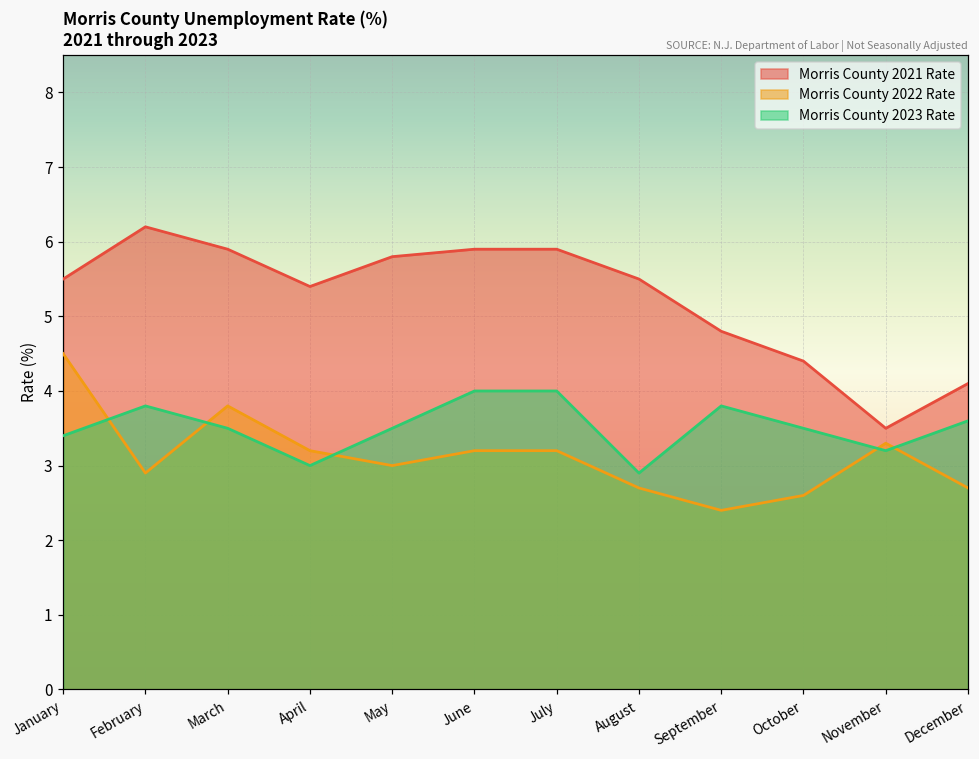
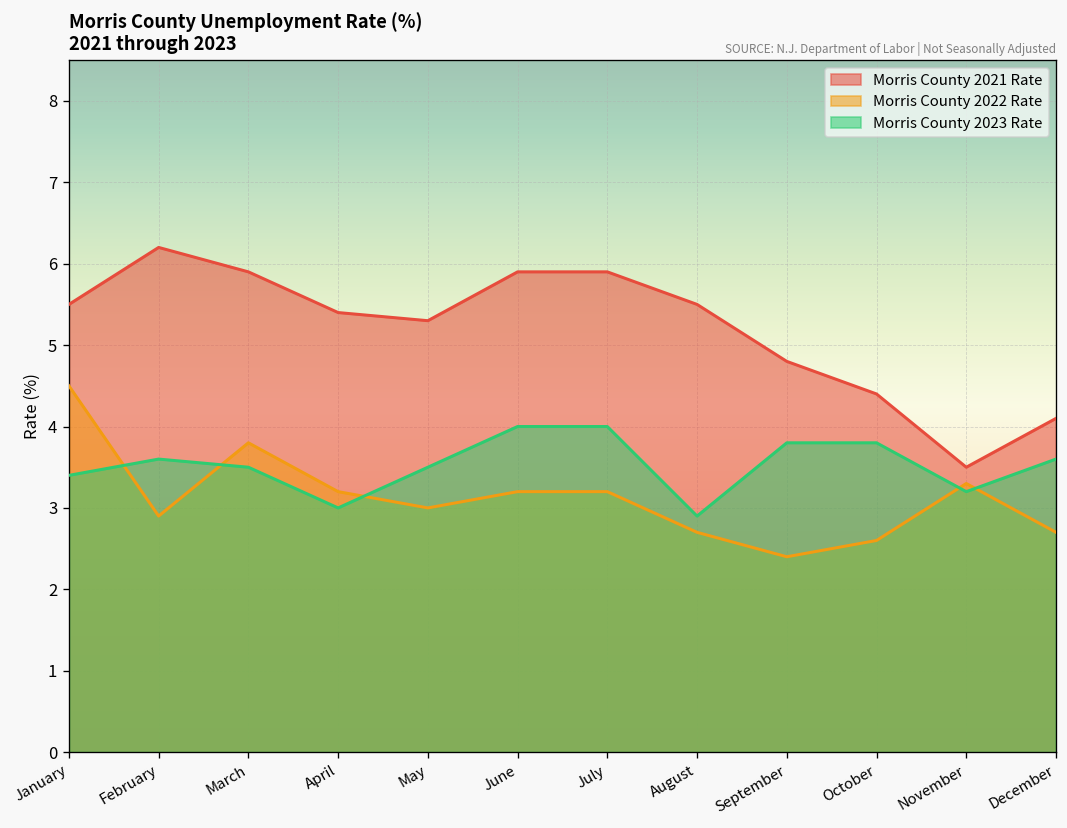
Morris County 2023 Rate, February: 3.8 -> 3.6
Morris County 2021 Rate, May: 5.8 -> 5.3
Morris County 2023 Rate, October: 3.5 -> 3.8
